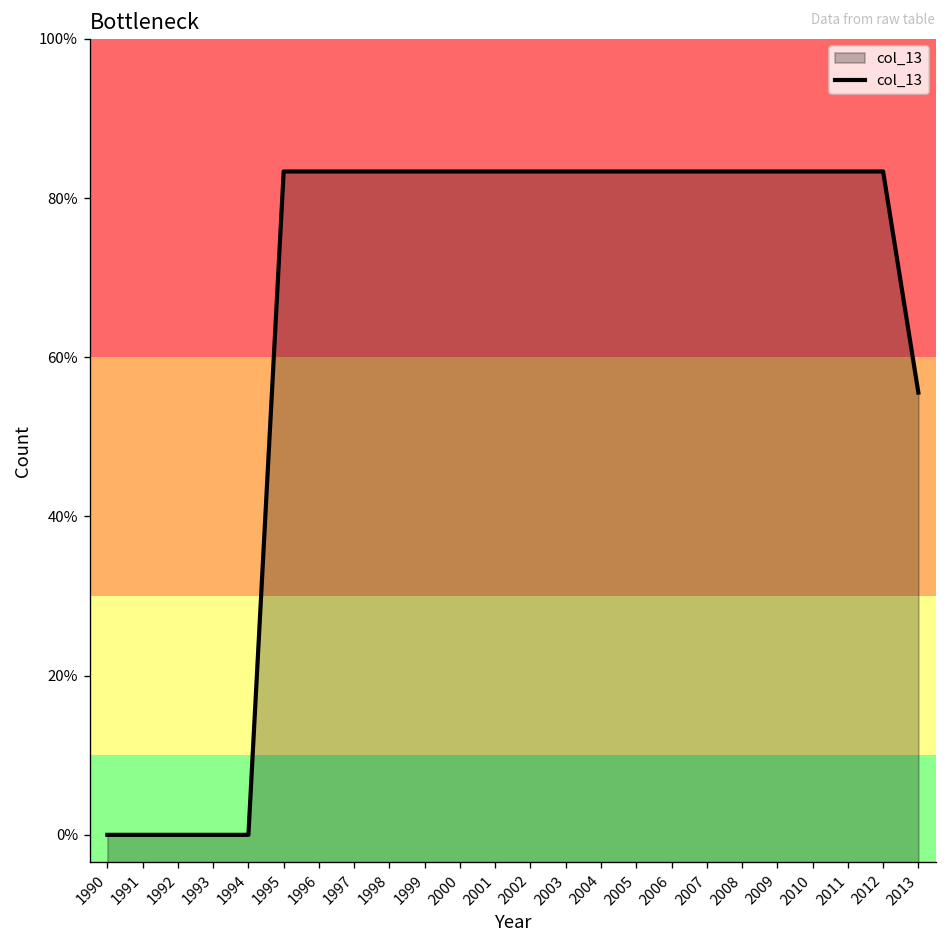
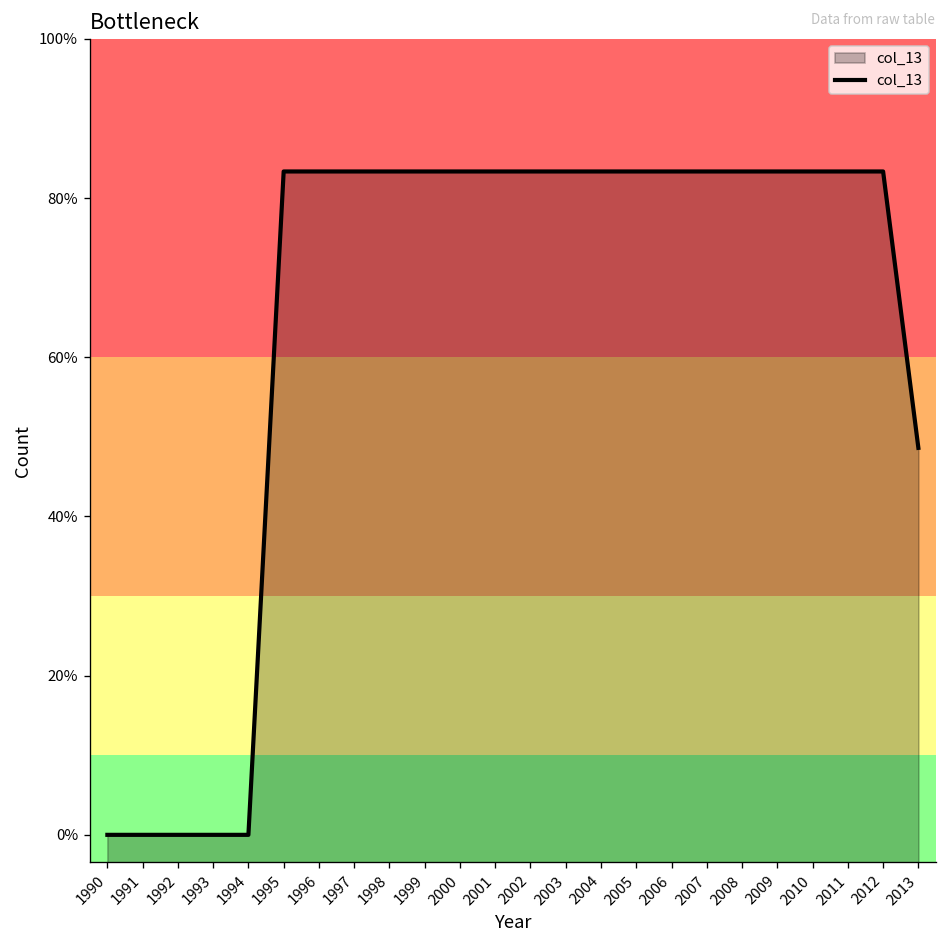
2013: 56% -> 49%
